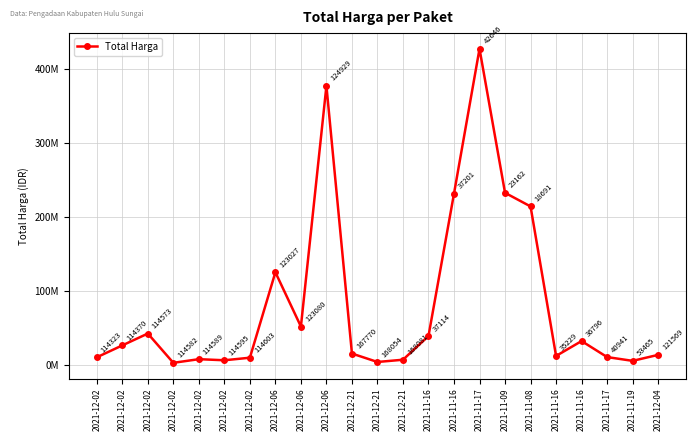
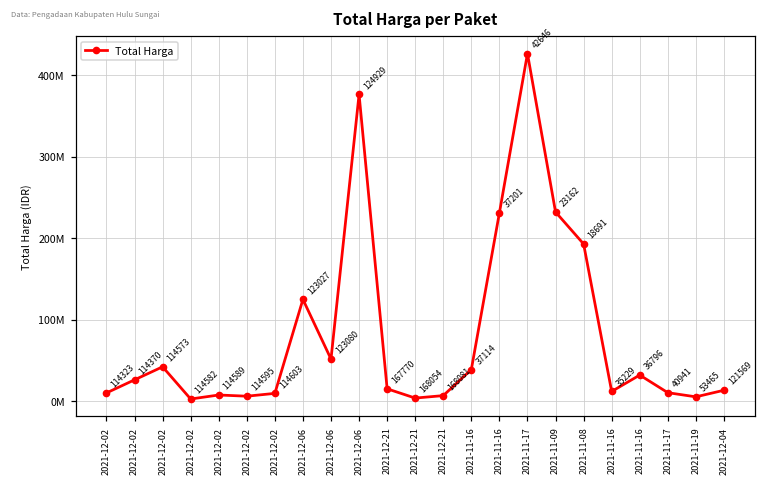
2021-11-08: 210000000 -> 190000000
